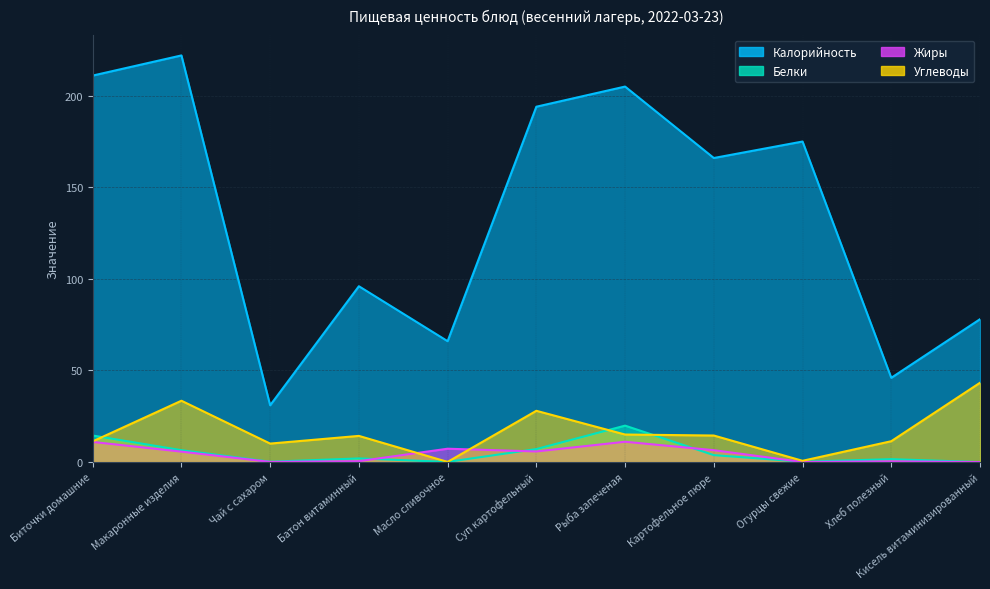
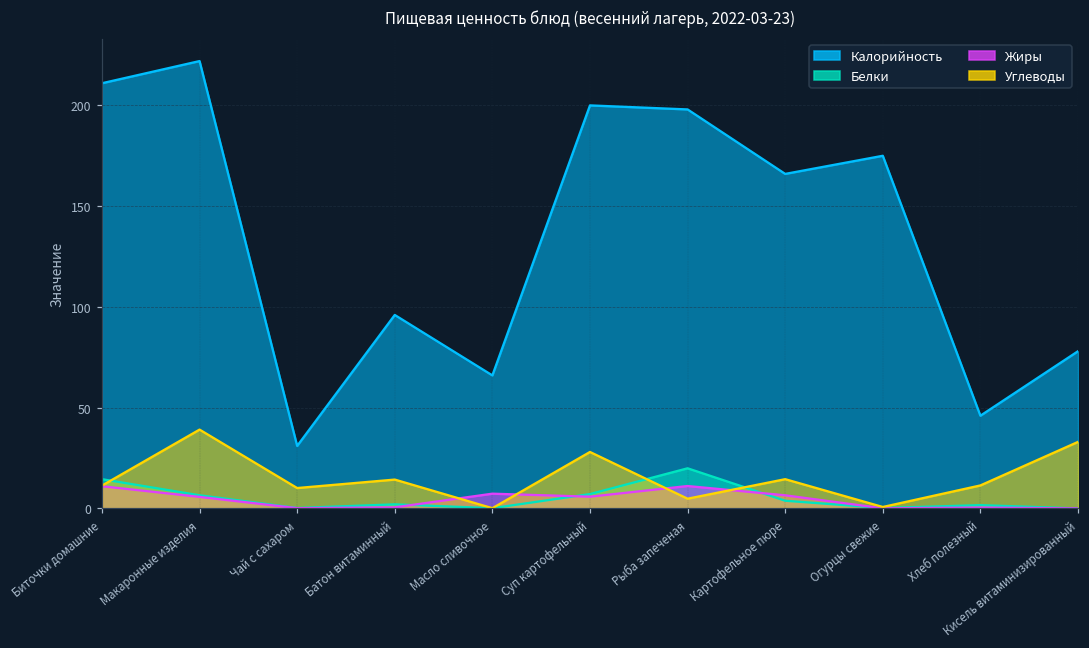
Углеводы, Макаронные изделия: 34 -> 39
Калорийность, Суп картофельный: 194 -> 200
Калорийность, Рыба запеченая: 205 -> 198
Углеводы, Рыба запеченая: 15 -> 5
Углеводы, Кисель витаминизированный: 43 -> 33
